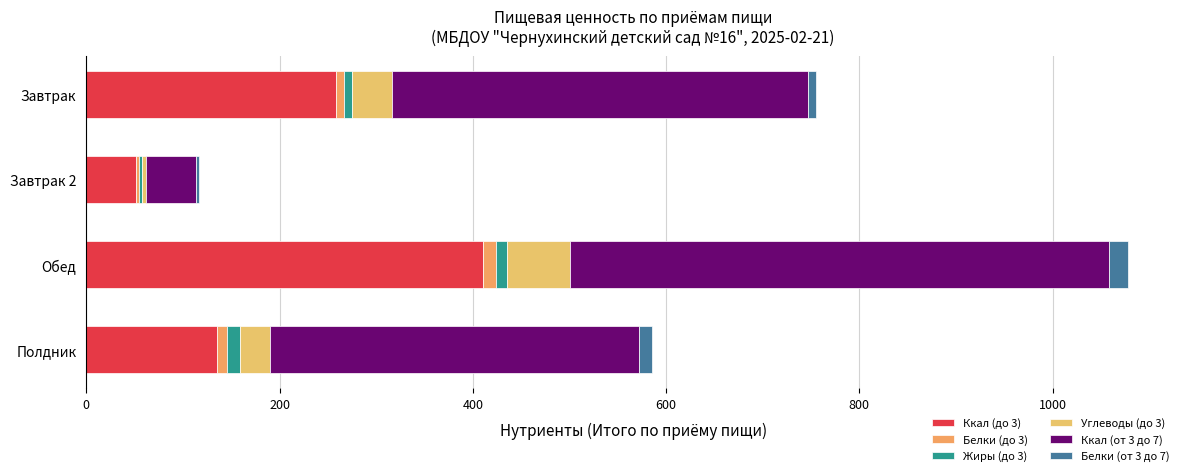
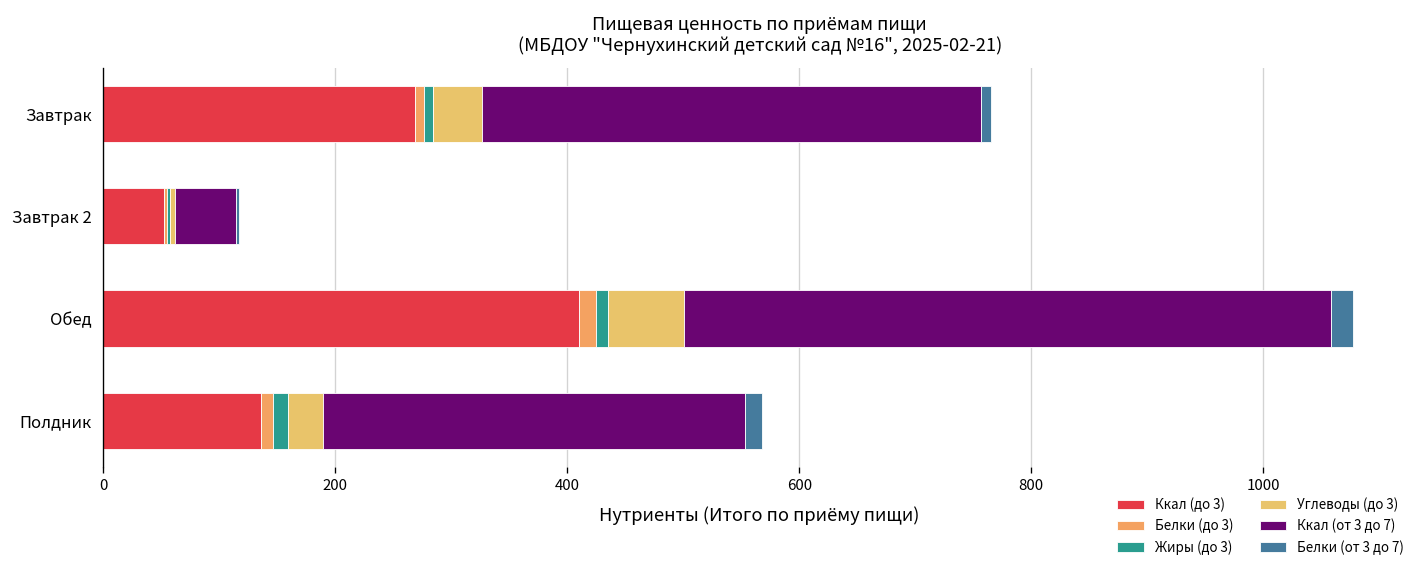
Ккал (до 3), Завтрак: 260 -> 270
Ккал (от 3 до 7), Полдник: 380 -> 360
